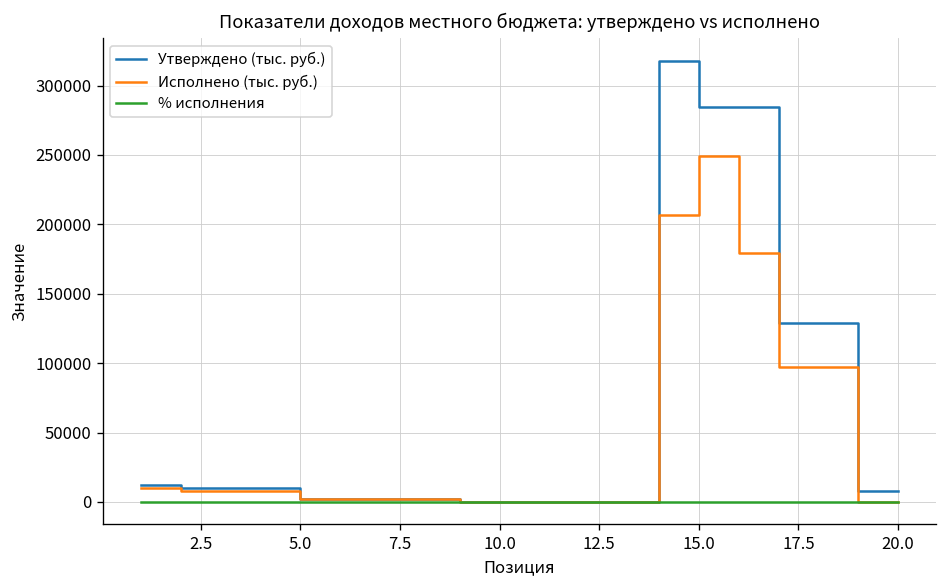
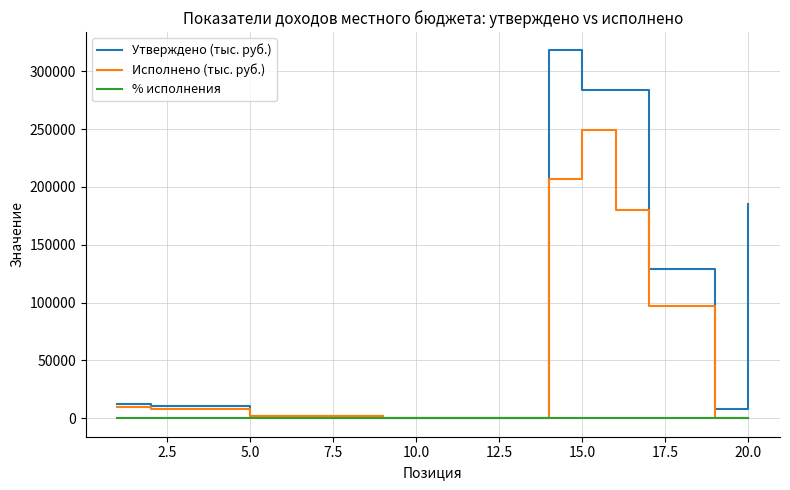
Утверждено (тыс. руб.), 20.0: 8000 -> 186000
